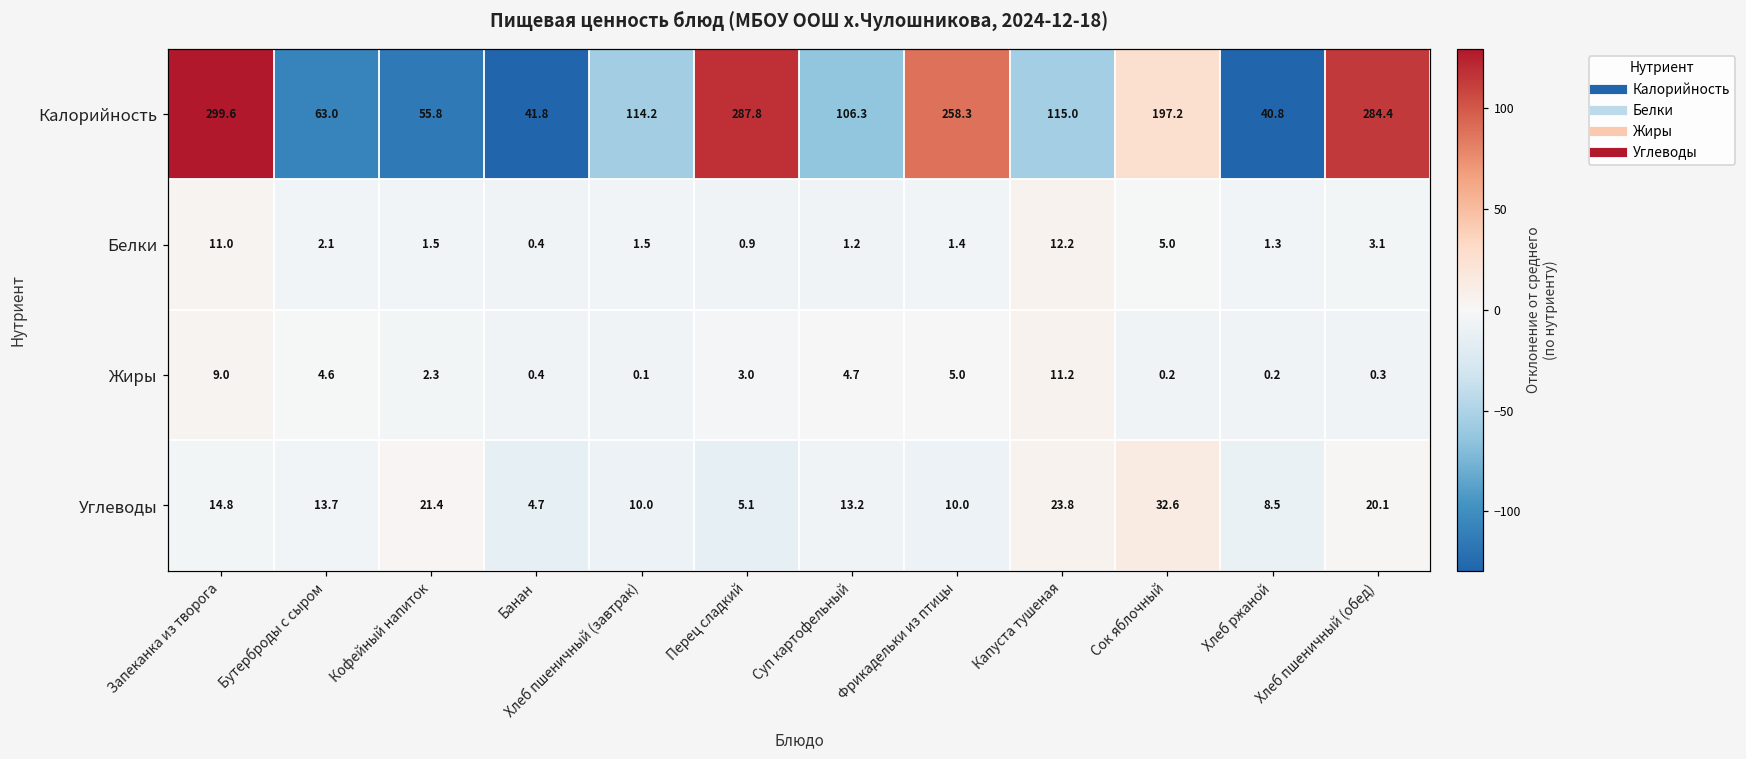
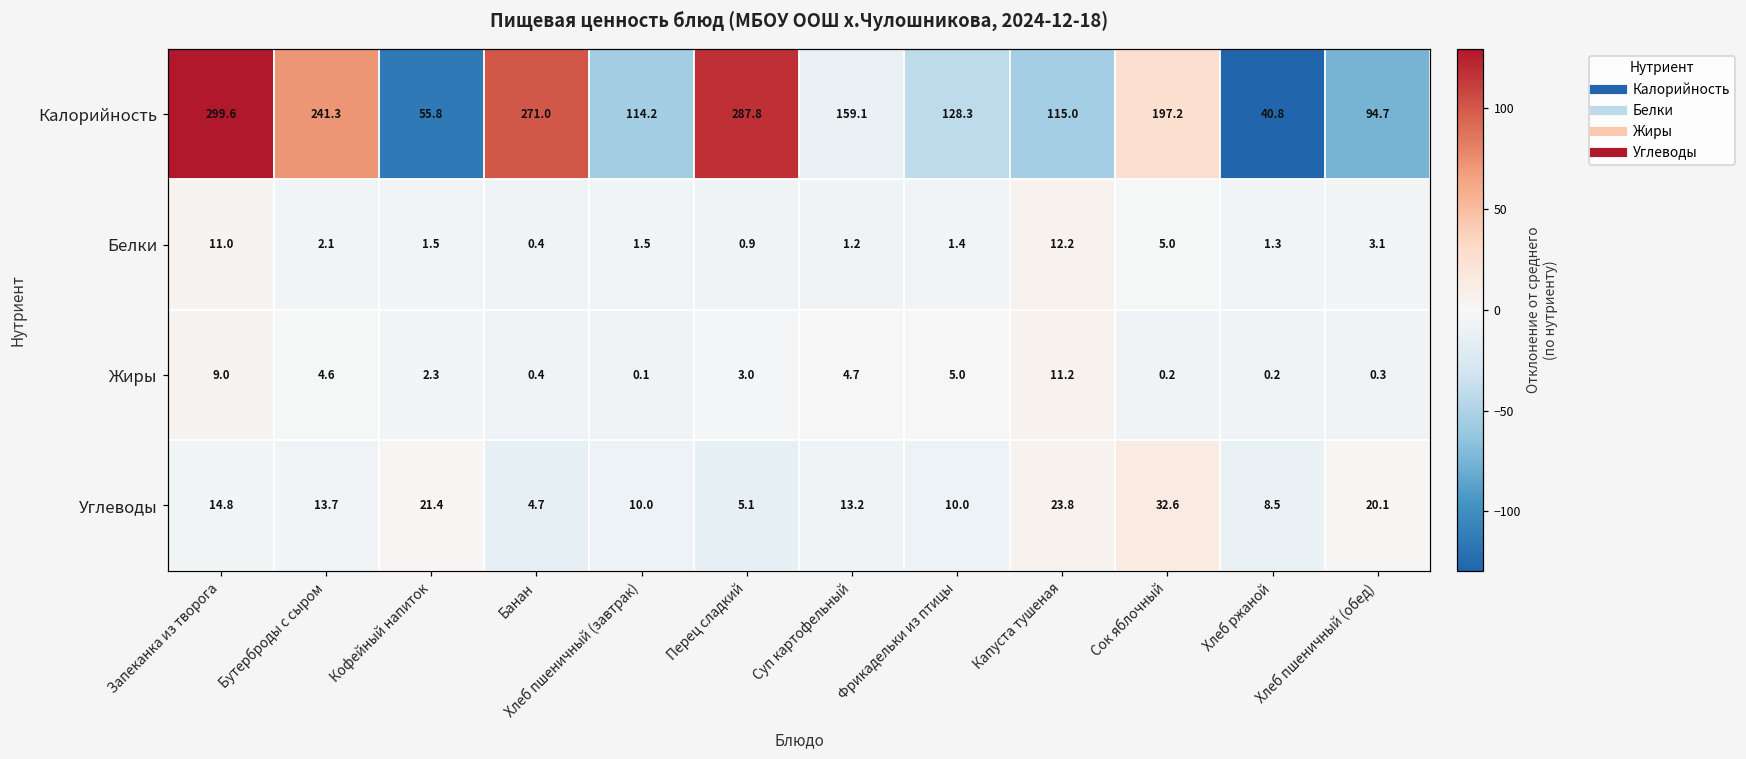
Калорийность, Бутерброды с сыром: 63.0 -> 241.3
Калорийность, Банан: 41.8 -> 271.0
Калорийность, Суп картофельный: 106.3 -> 159.1
Калорийность, Фрикадельки из птицы: 258.3 -> 128.3
Калорийность, Хлеб пшеничный (обед): 284.4 -> 94.7
